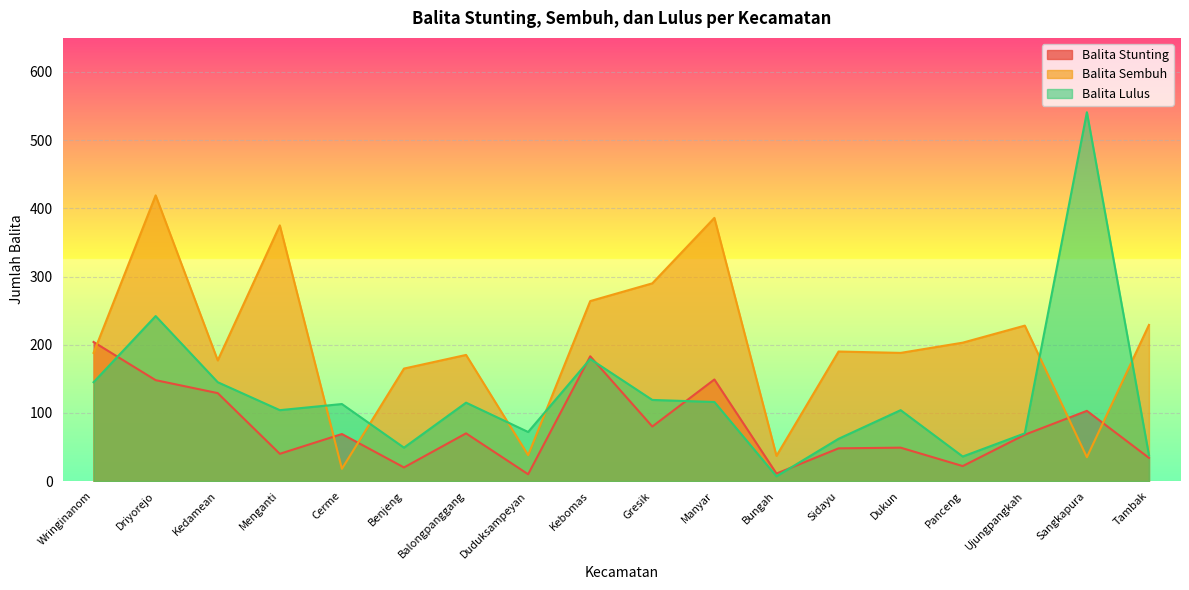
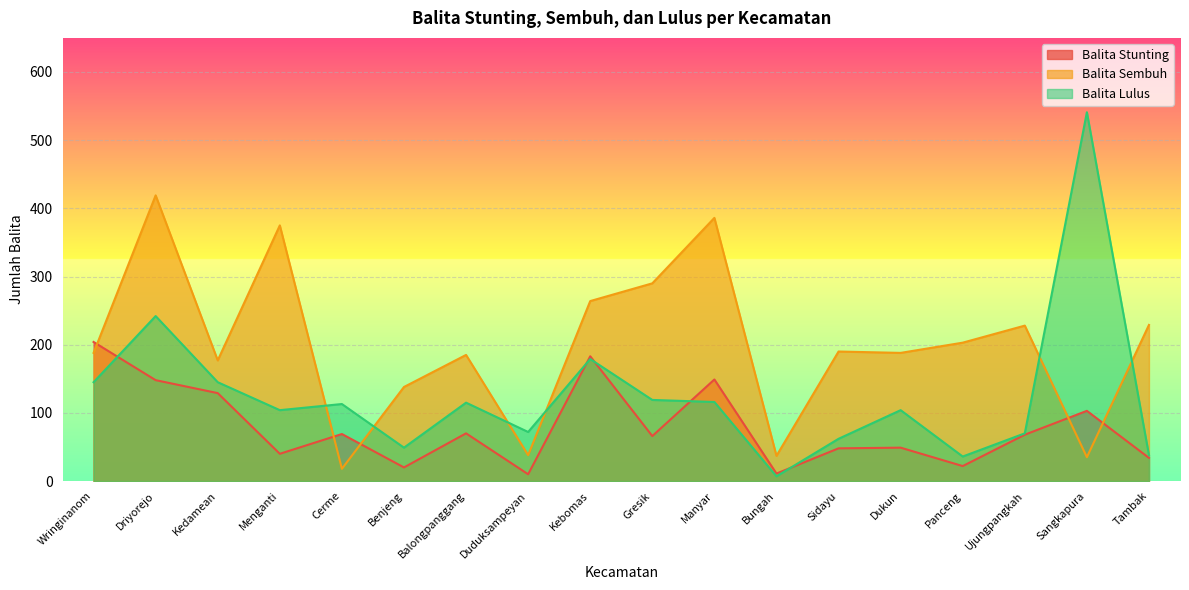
Balita Sembuh, Benjeng: 170 -> 140
Balita Stunting, Gresik: 80 -> 70
